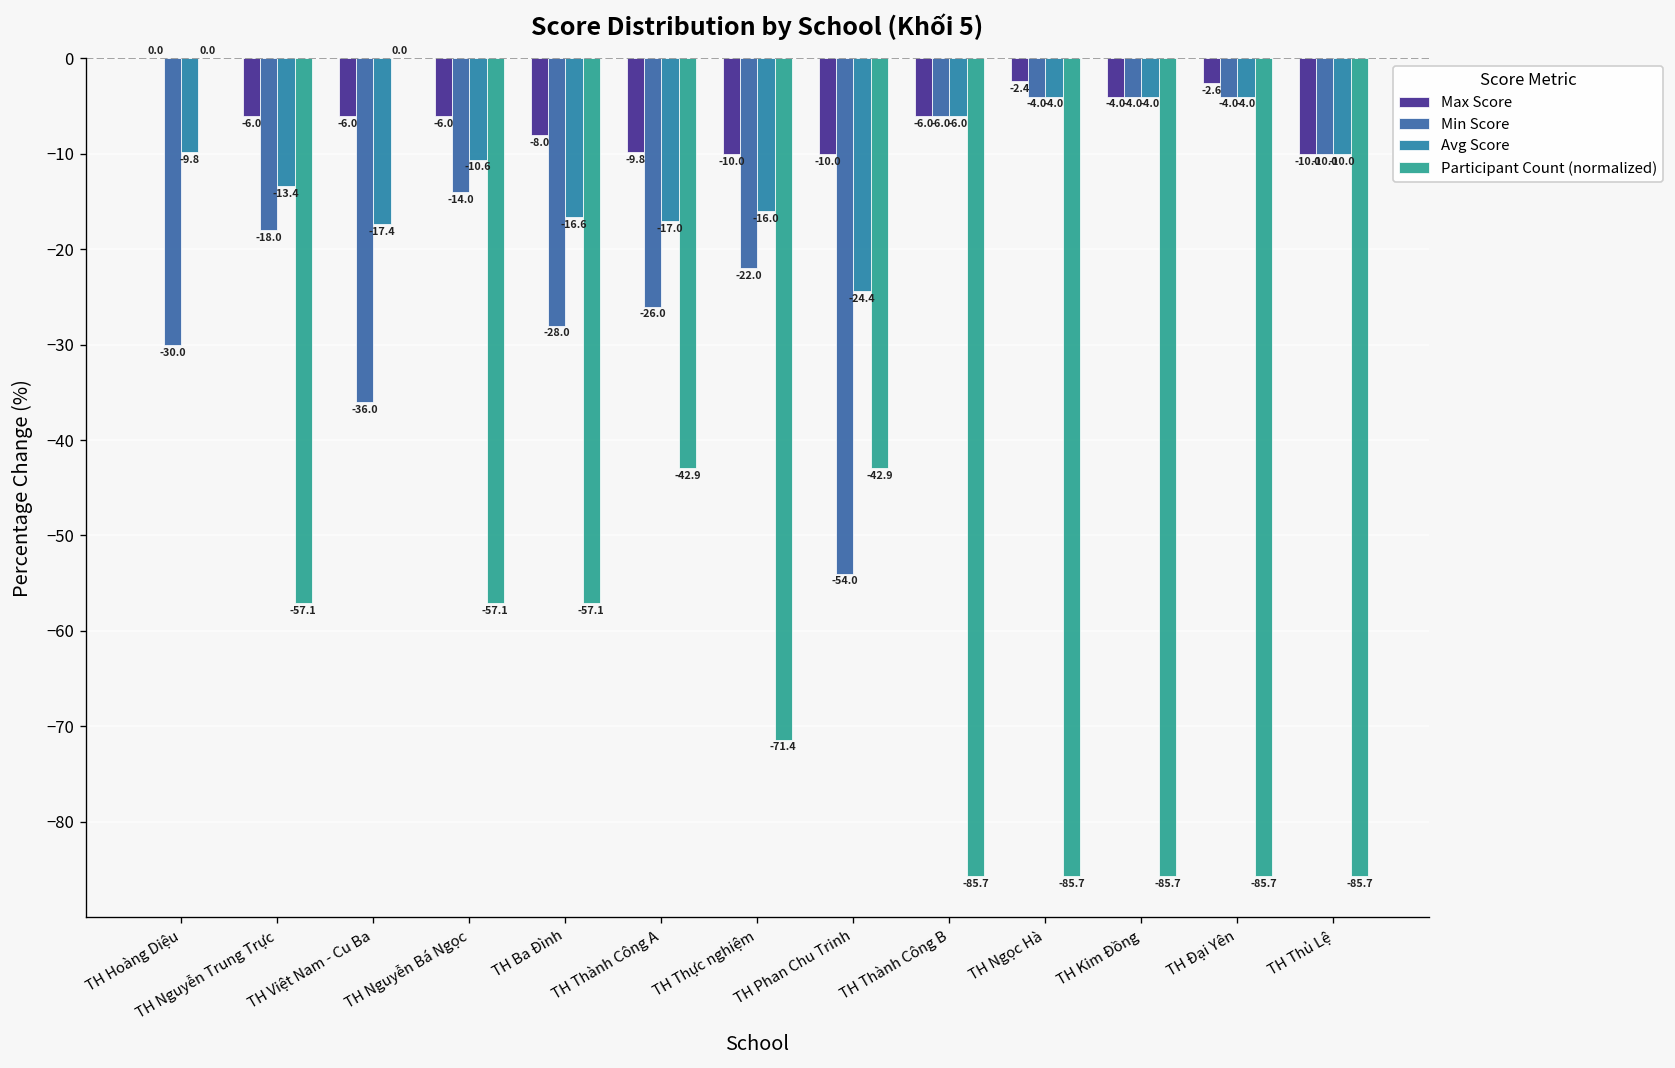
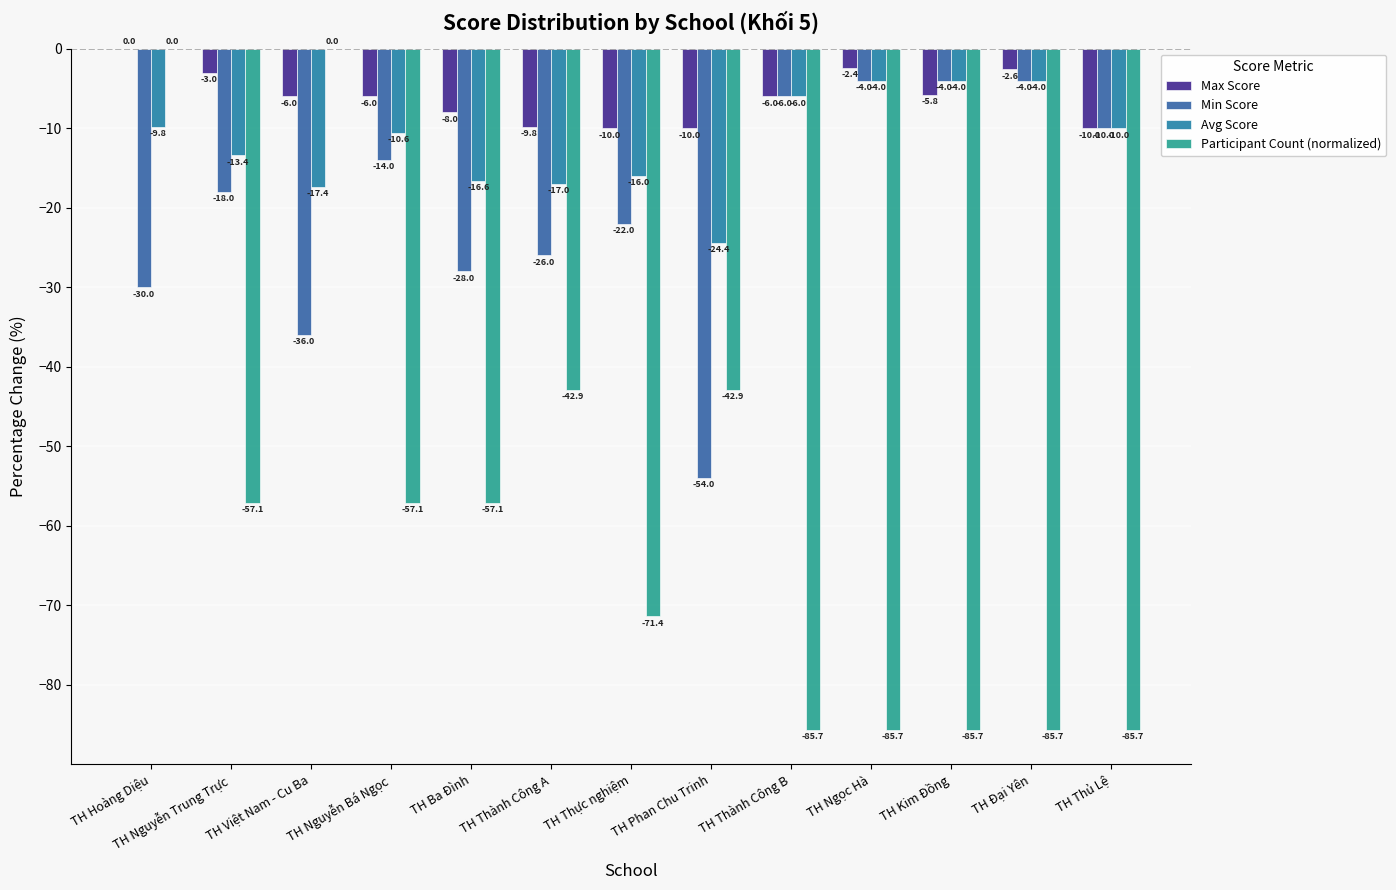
Max Score, TH Nguyễn Trung Trực: -6.0 -> -3.0
Max Score, TH Kim Đồng: -4.0 -> -5.8
